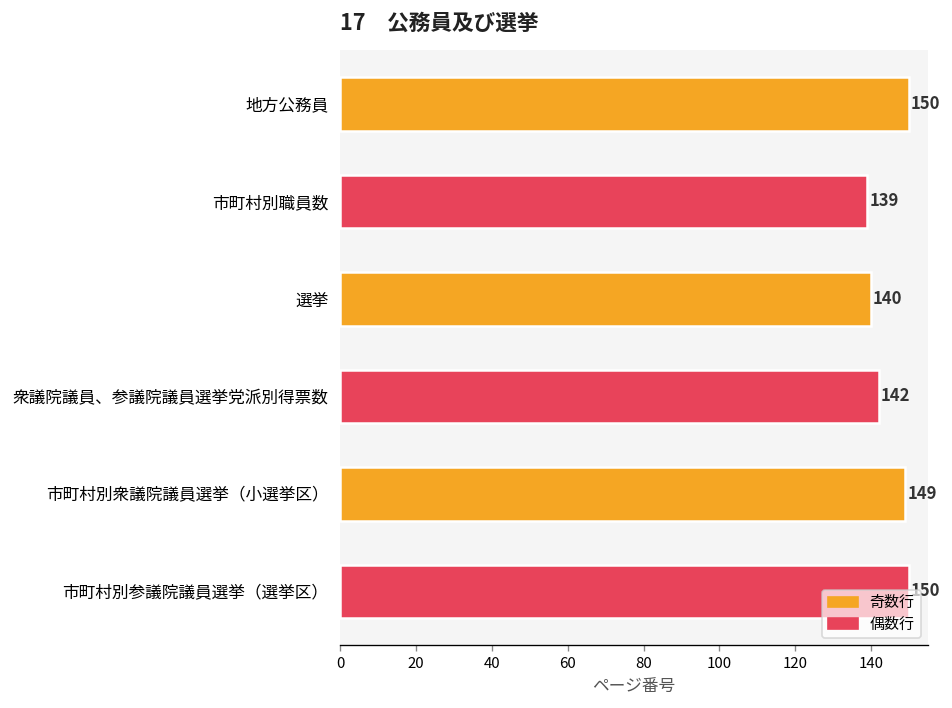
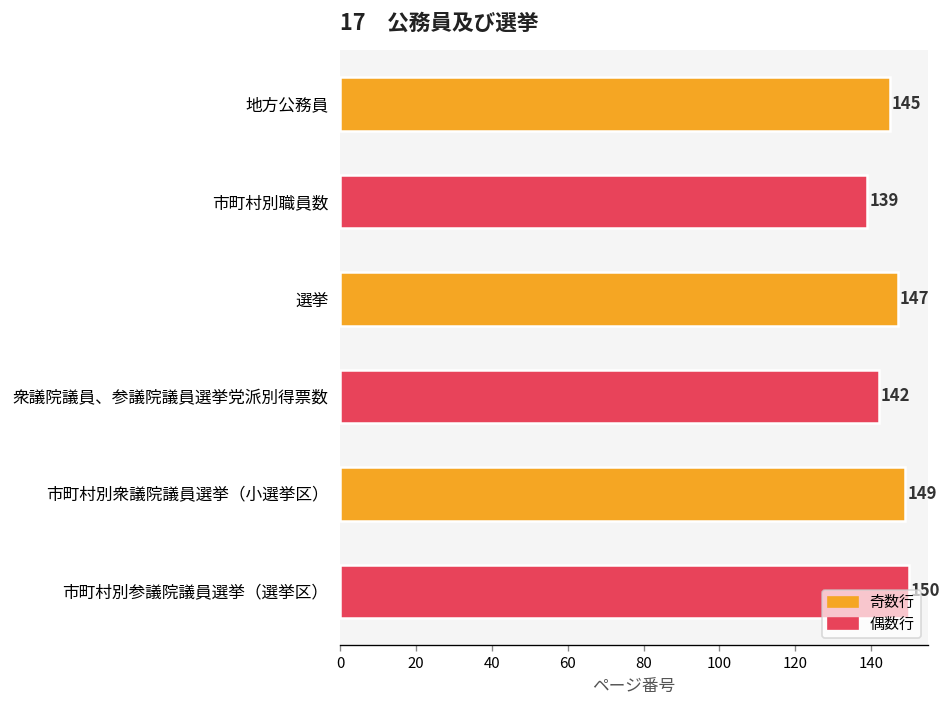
地方公務員: 150 -> 145
選挙: 140 -> 147
